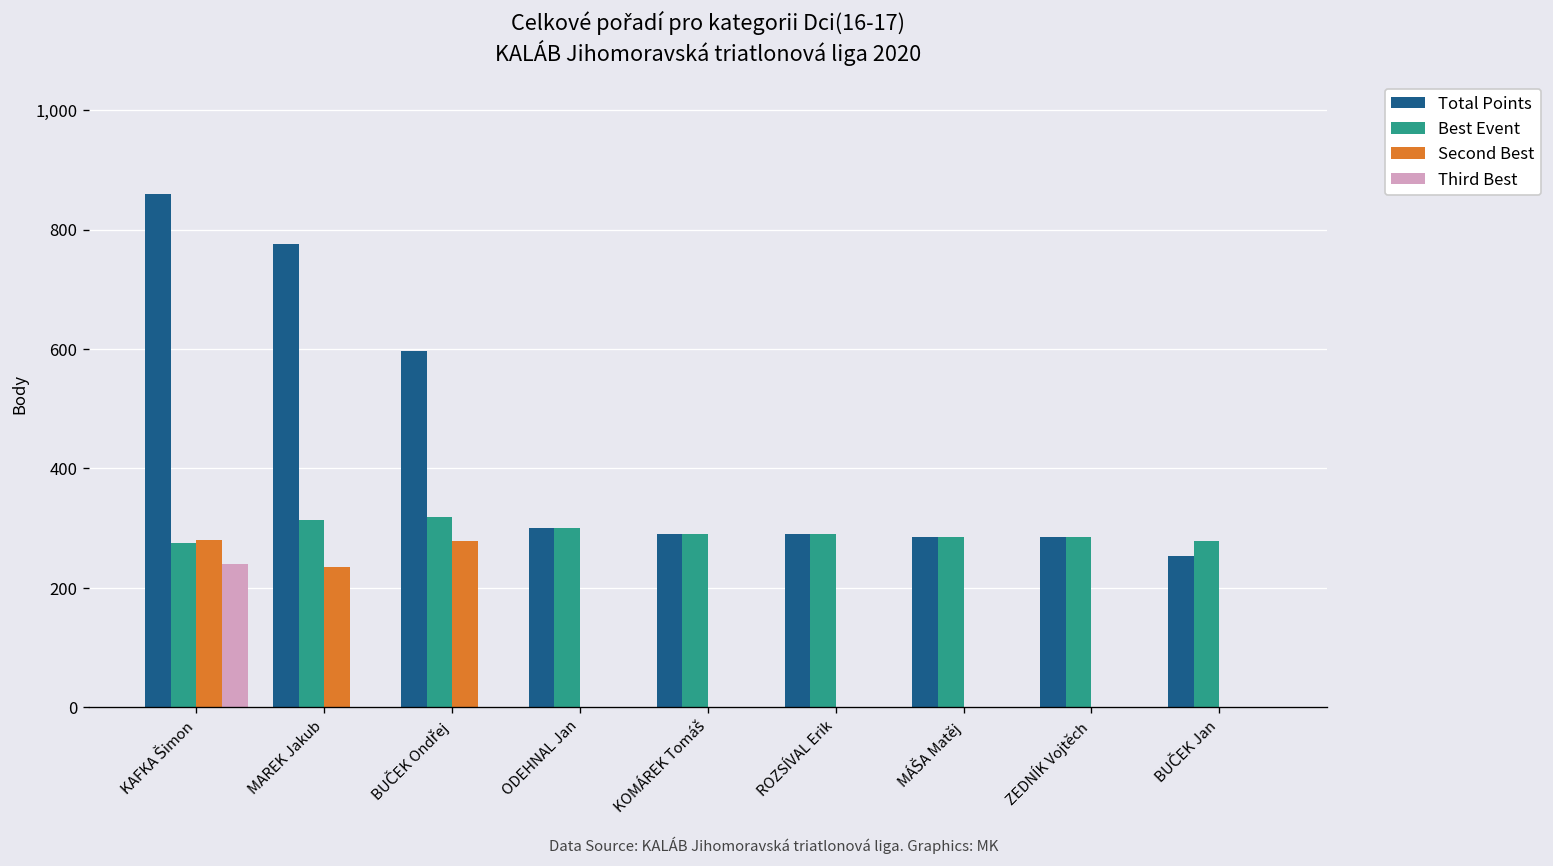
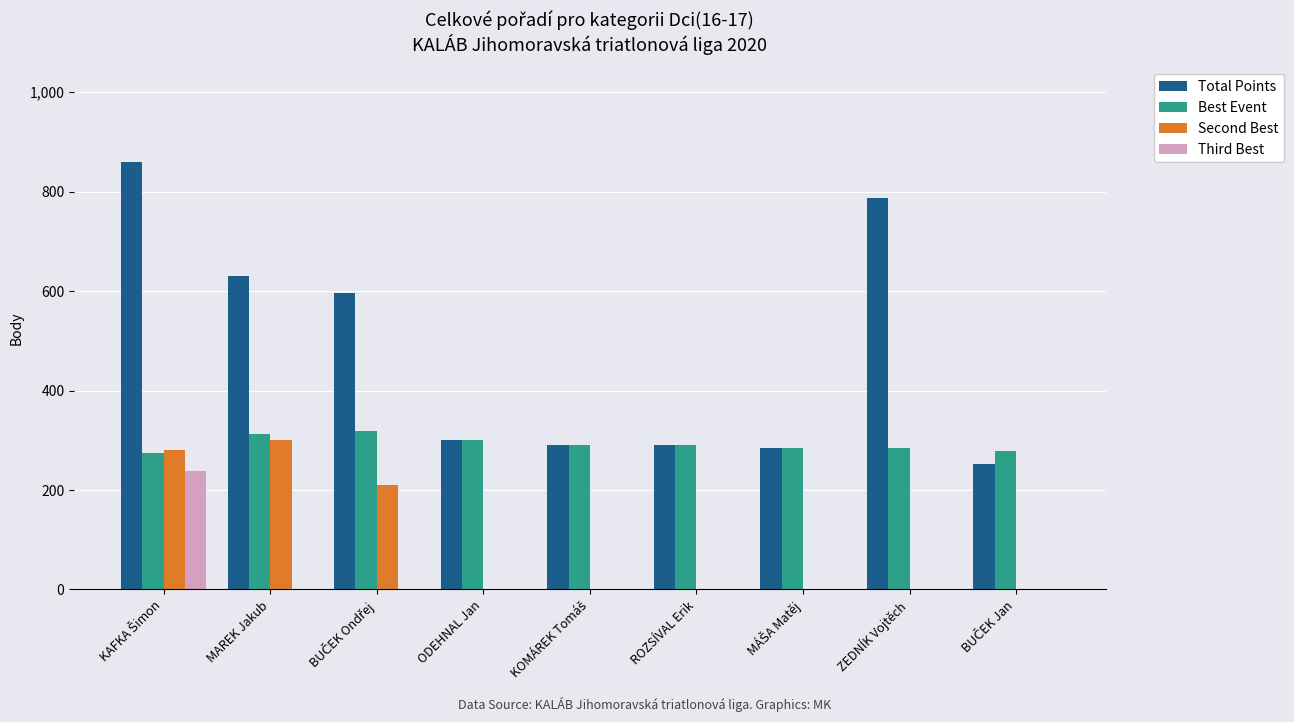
Total Points, MAREK Jakub: 780 -> 630
Second Best, MAREK Jakub: 230 -> 300
Second Best, BUČEK Ondřej: 280 -> 210
Total Points, ZEDNÍK Vojtěch: 290 -> 790
